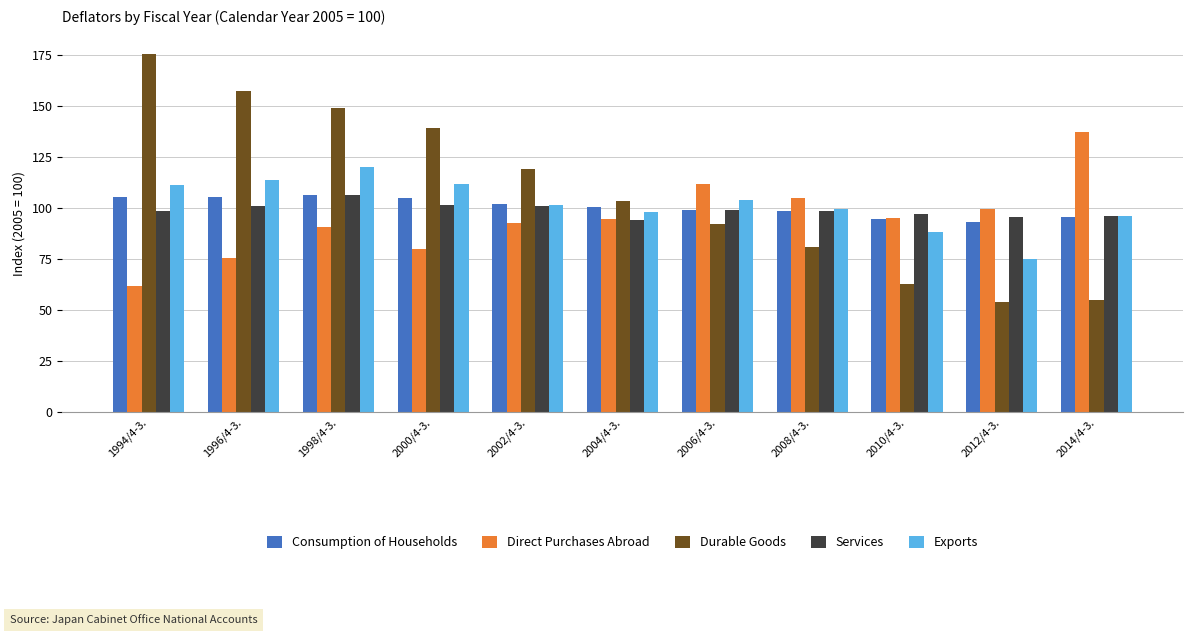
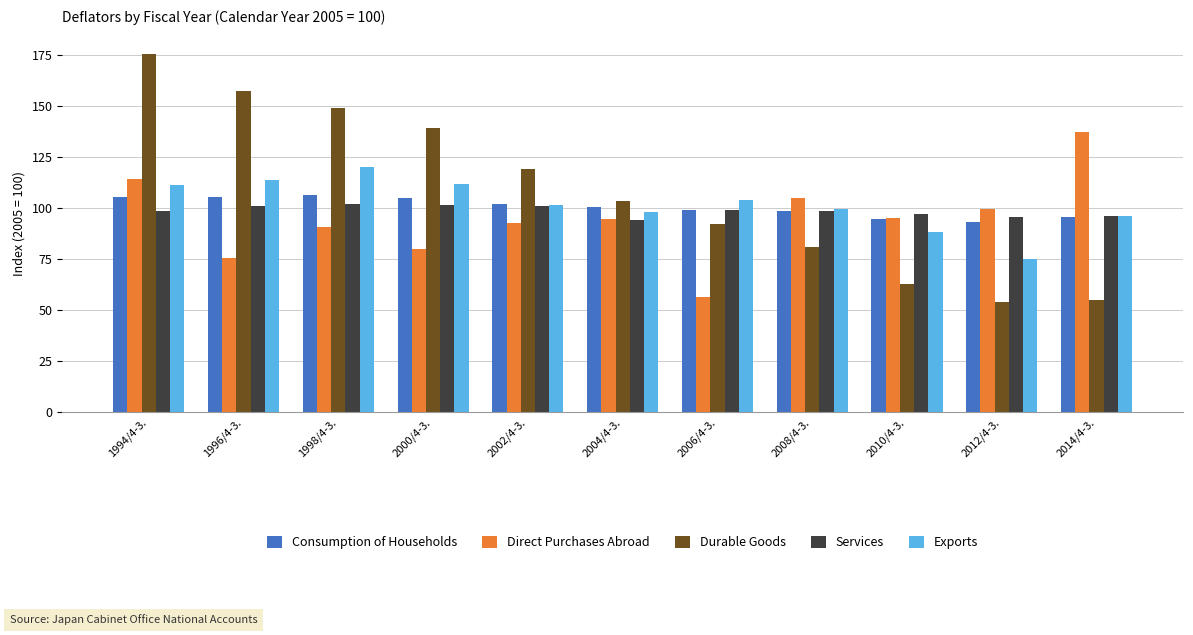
Direct Purchases Abroad, 1994/4-3.: 62 -> 114
Services, 1998/4-3.: 106 -> 102
Direct Purchases Abroad, 2006/4-3.: 112 -> 57
